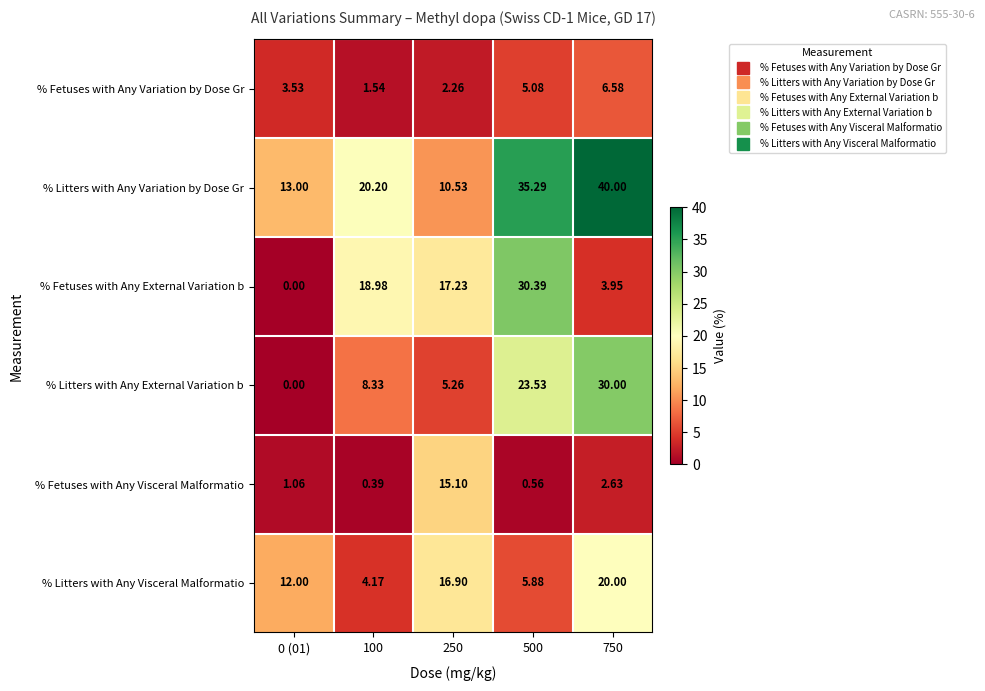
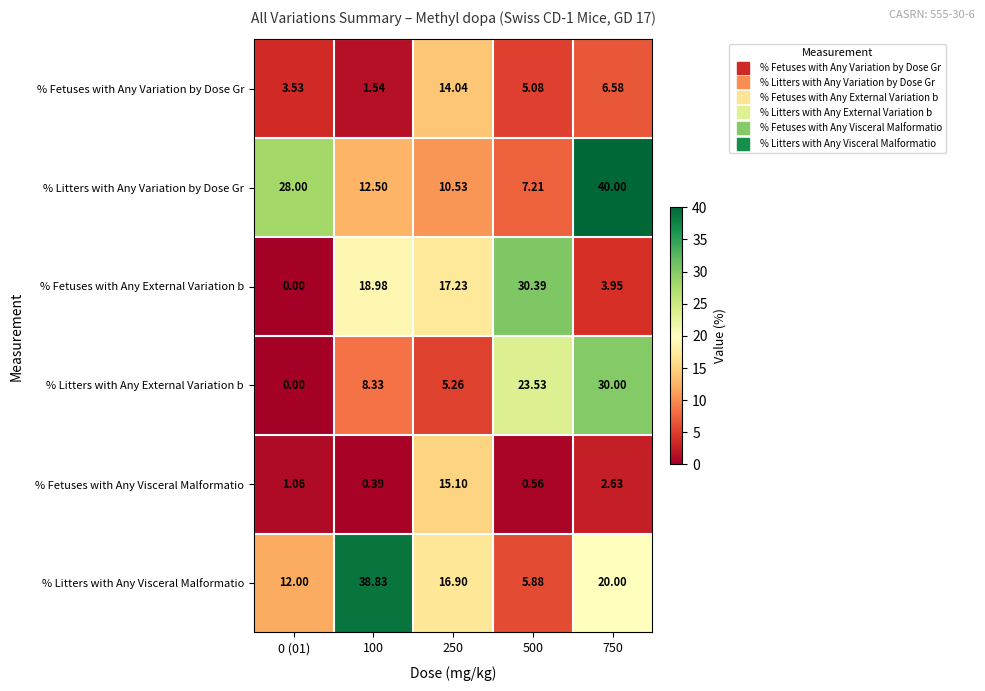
% Fetuses with Any Variation by Dose Gr, 250: 2.26 -> 14.04
% Litters with Any Variation by Dose Gr, 0 (01): 13.00 -> 28.00
% Litters with Any Variation by Dose Gr, 100: 20.20 -> 12.50
% Litters with Any Variation by Dose Gr, 500: 35.29 -> 7.21
% Litters with Any Visceral Malformatio, 100: 4.17 -> 38.83
